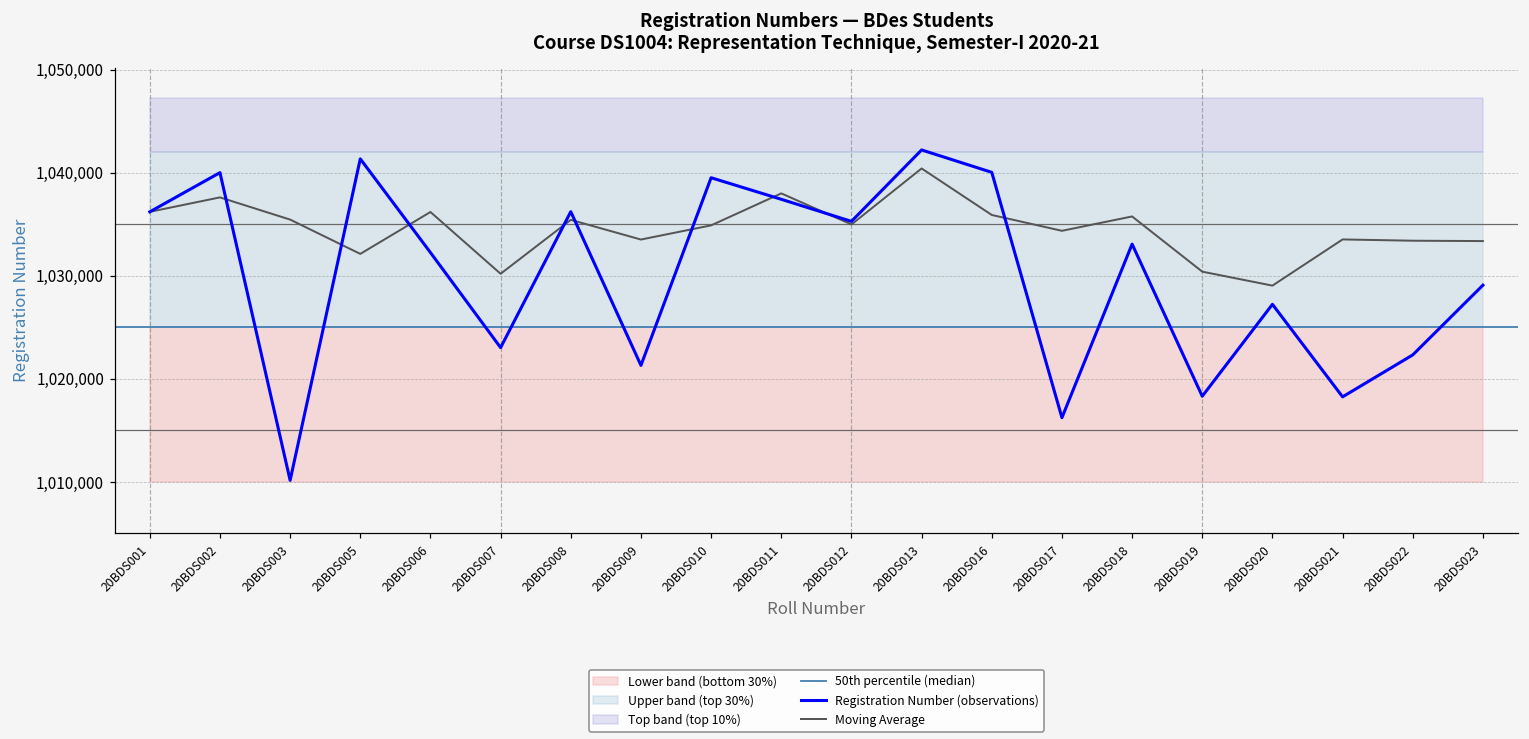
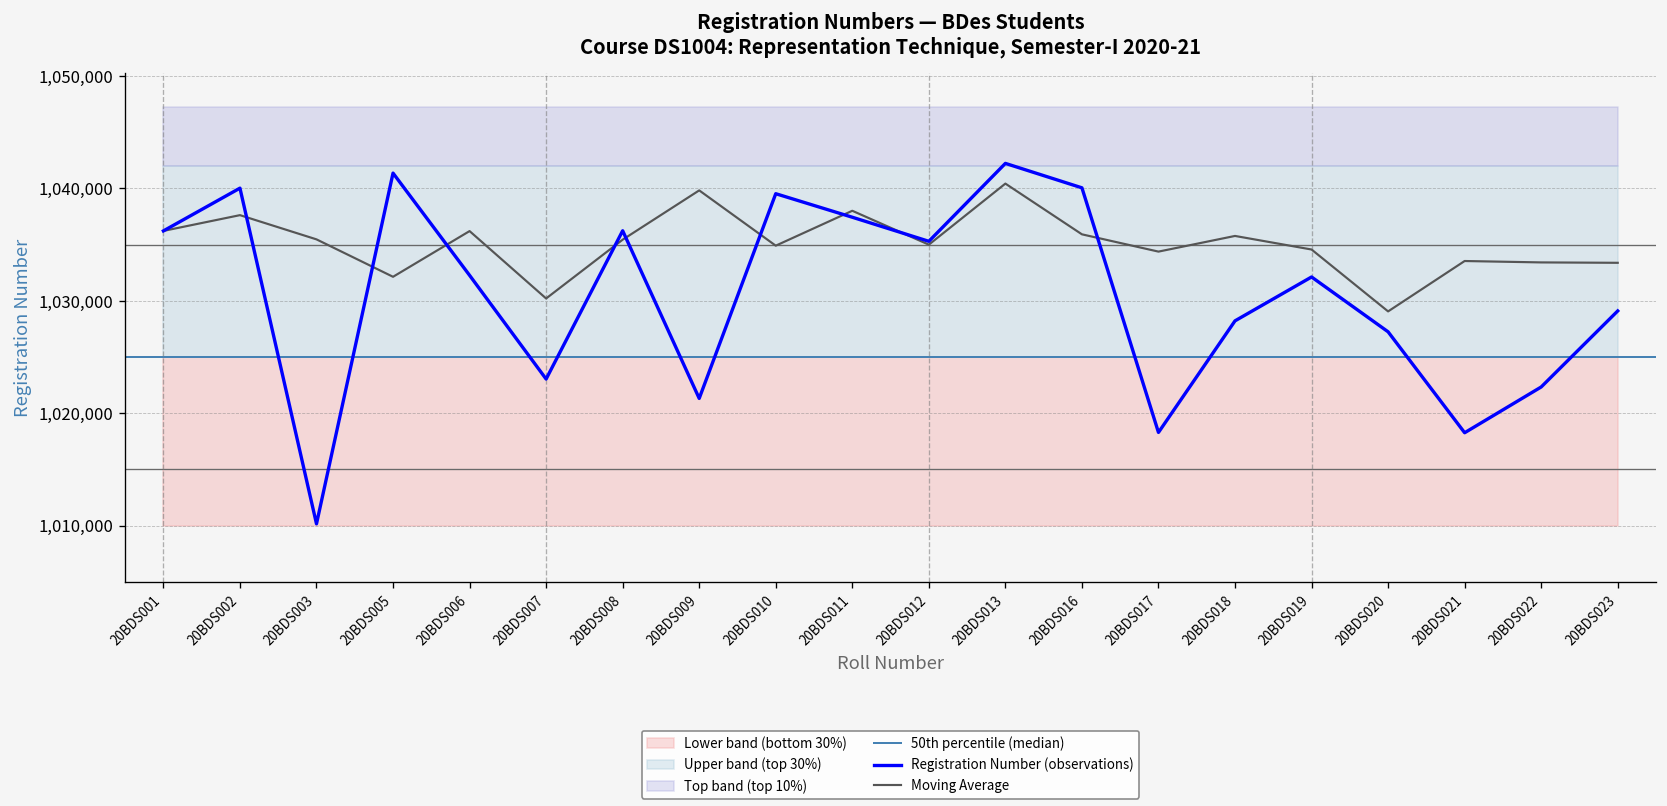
Moving Average, 20BDS009: 1,034,000 -> 1,040,000
Registration Number (observations), 20BDS017: 1,016,000 -> 1,018,000
Registration Number (observations), 20BDS018: 1,033,000 -> 1,028,000
Registration Number (observations), 20BDS019: 1,018,000 -> 1,032,000
Moving Average, 20BDS019: 1,030,000 -> 1,035,000
